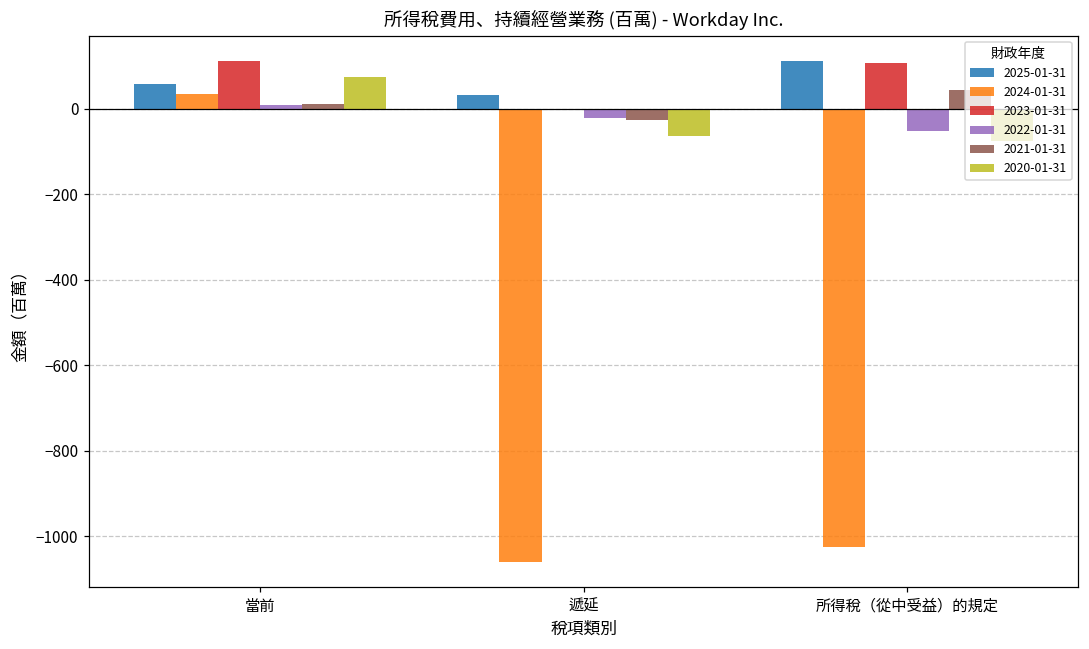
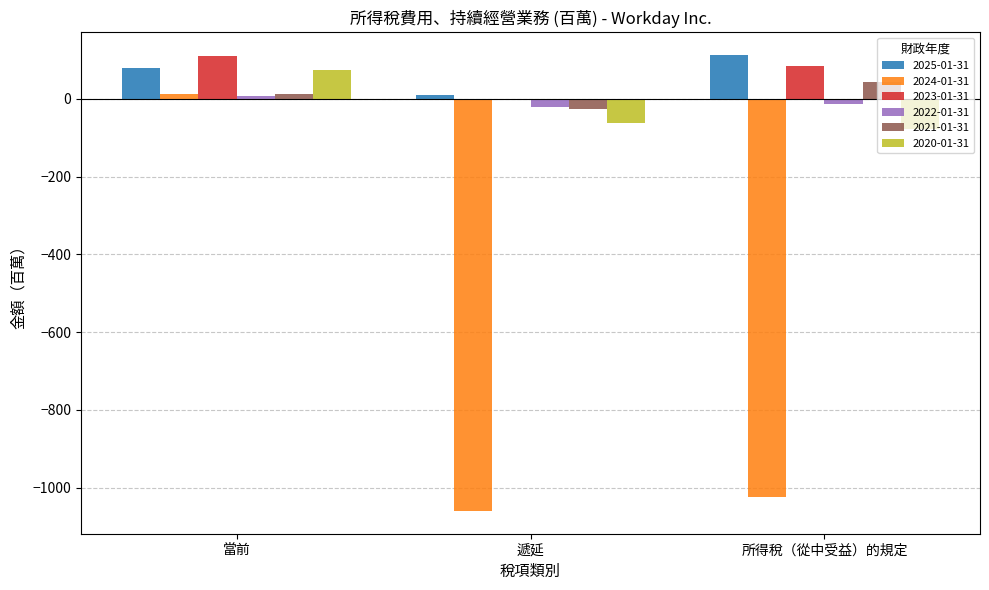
2025-01-31, 當前: 60 -> 80
2024-01-31, 當前: 40 -> 10
2025-01-31, 遞延: 30 -> 10
2023-01-31, 所得稅（從中受益）的規定: 110 -> 80
2022-01-31, 所得稅（從中受益）的規定: -50 -> -10
